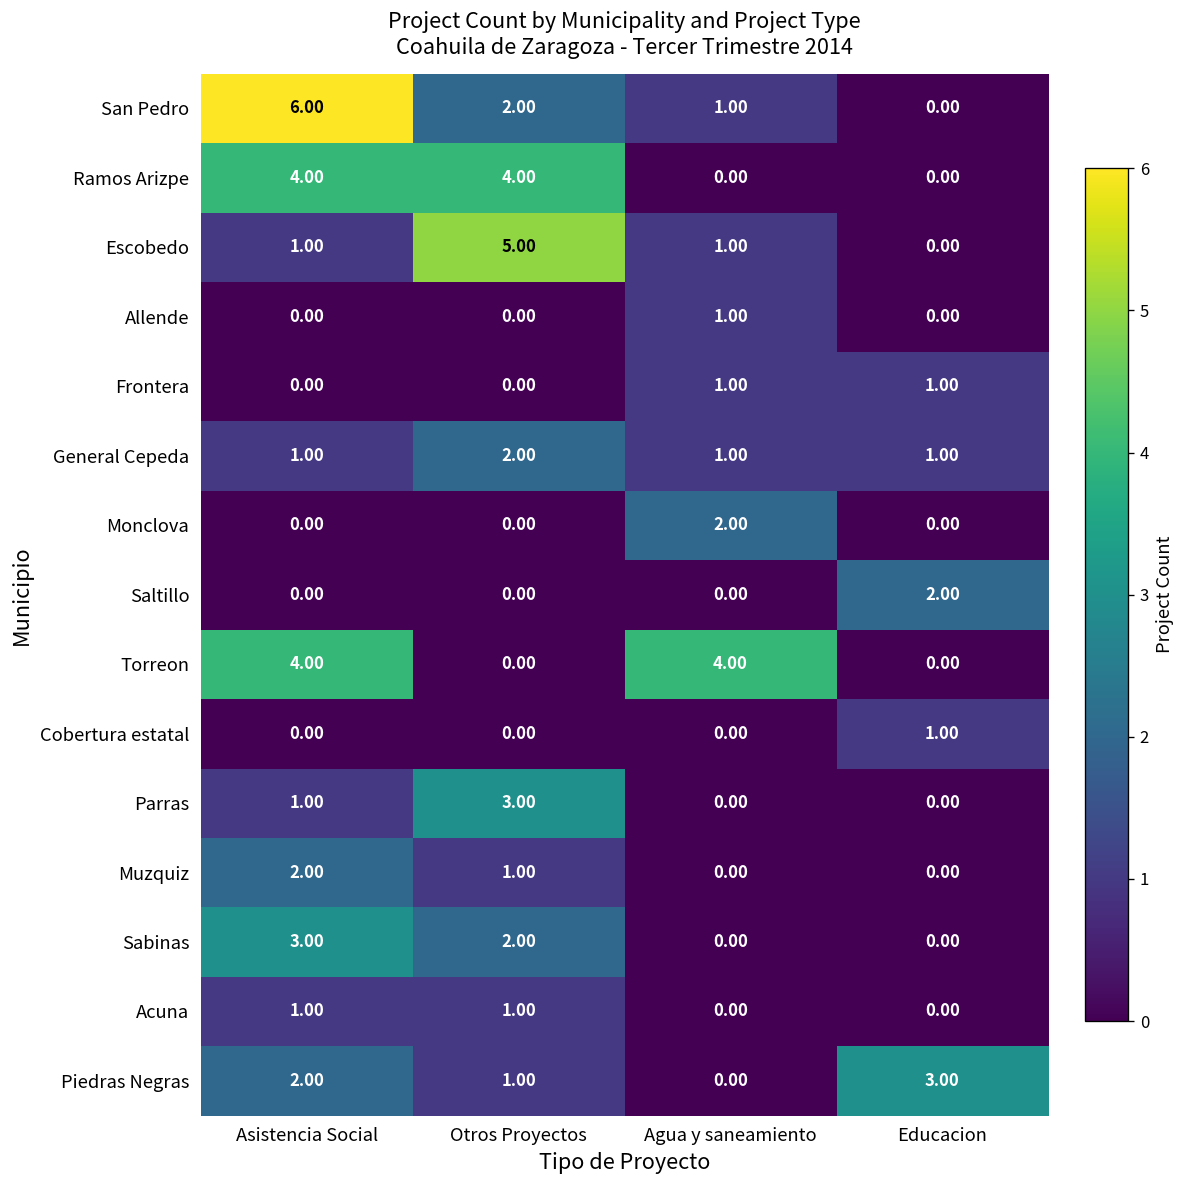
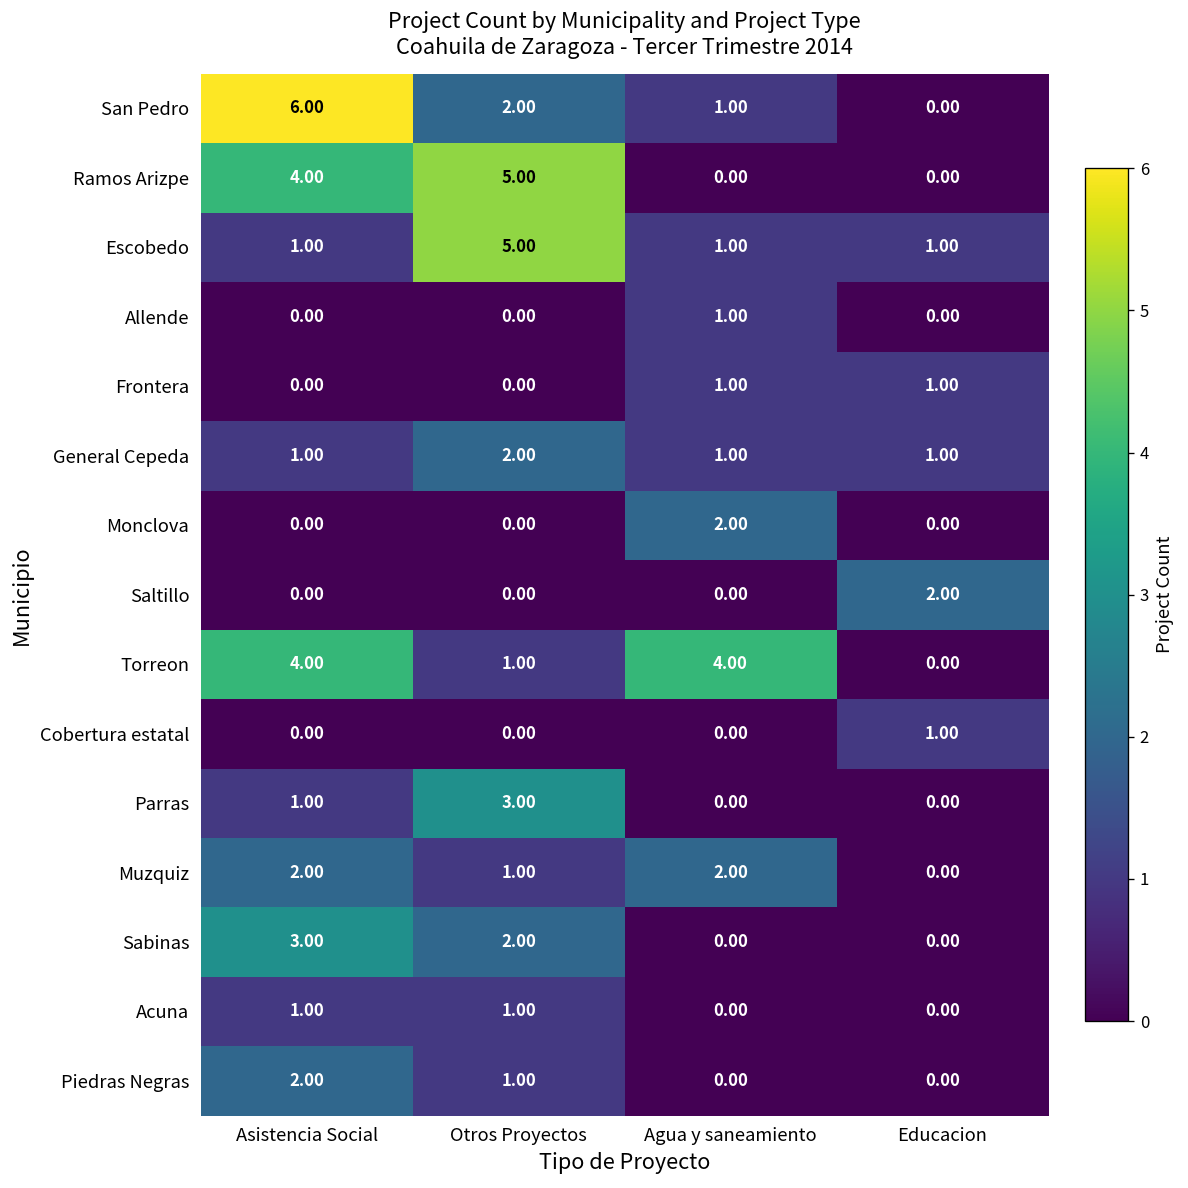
Ramos Arizpe, Otros Proyectos: 4.00 -> 5.00
Escobedo, Educacion: 0.00 -> 1.00
Torreon, Otros Proyectos: 0.00 -> 1.00
Muzquiz, Agua y saneamiento: 0.00 -> 2.00
Piedras Negras, Educacion: 3.00 -> 0.00
